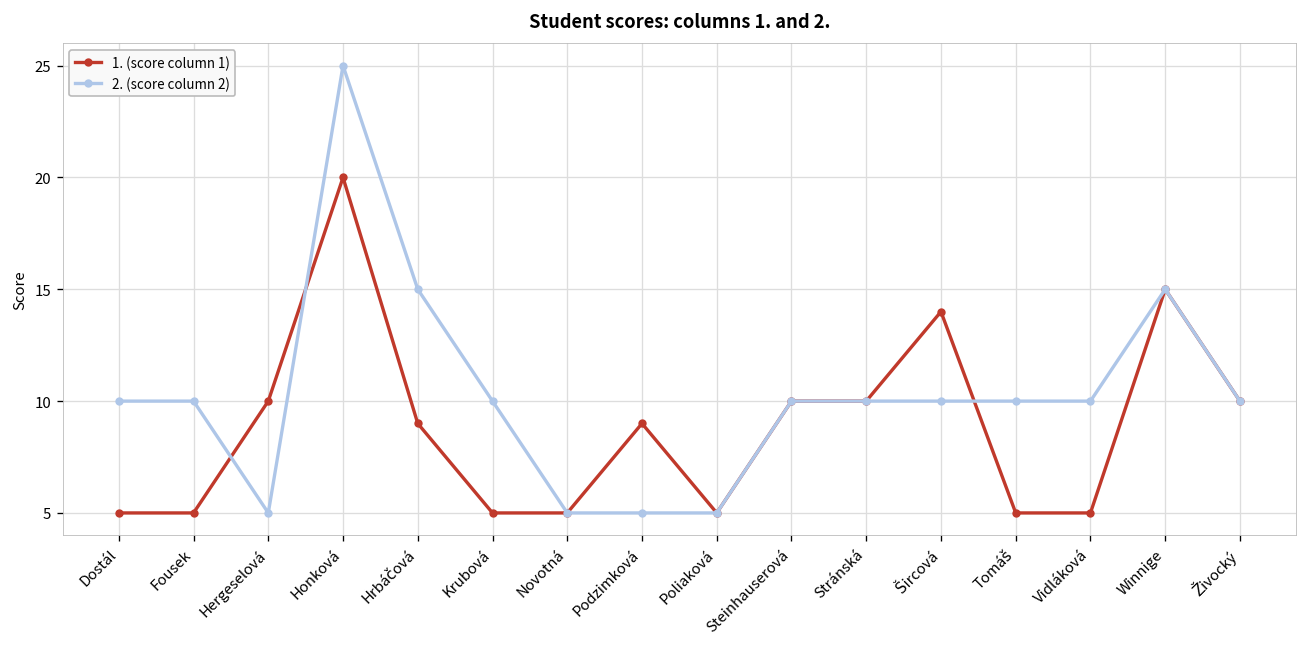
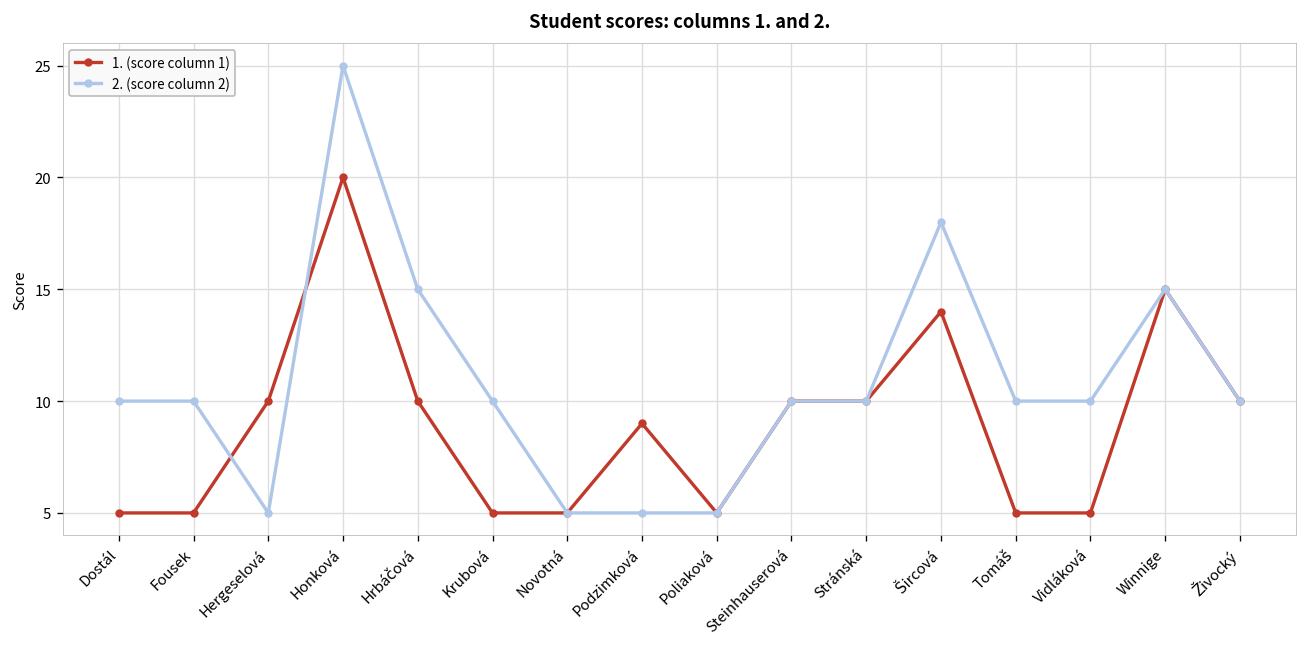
1. (score column 1), Hrbáčová: 9 -> 10
2. (score column 2), Šircová: 10 -> 18
